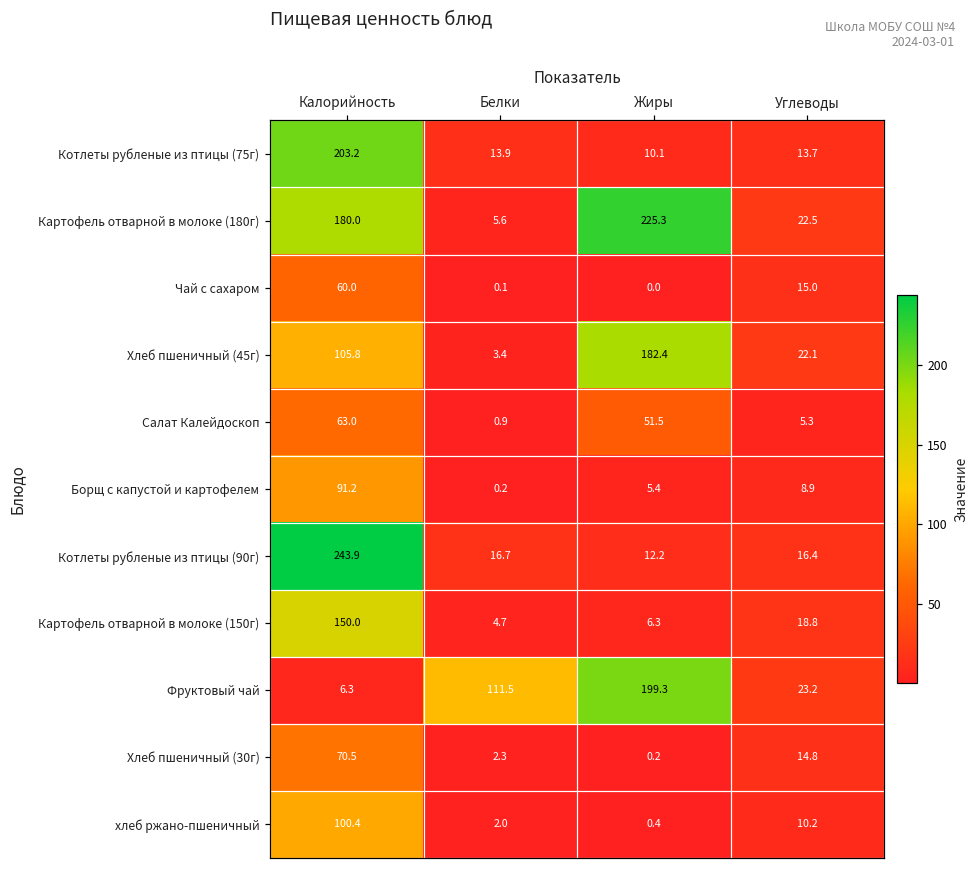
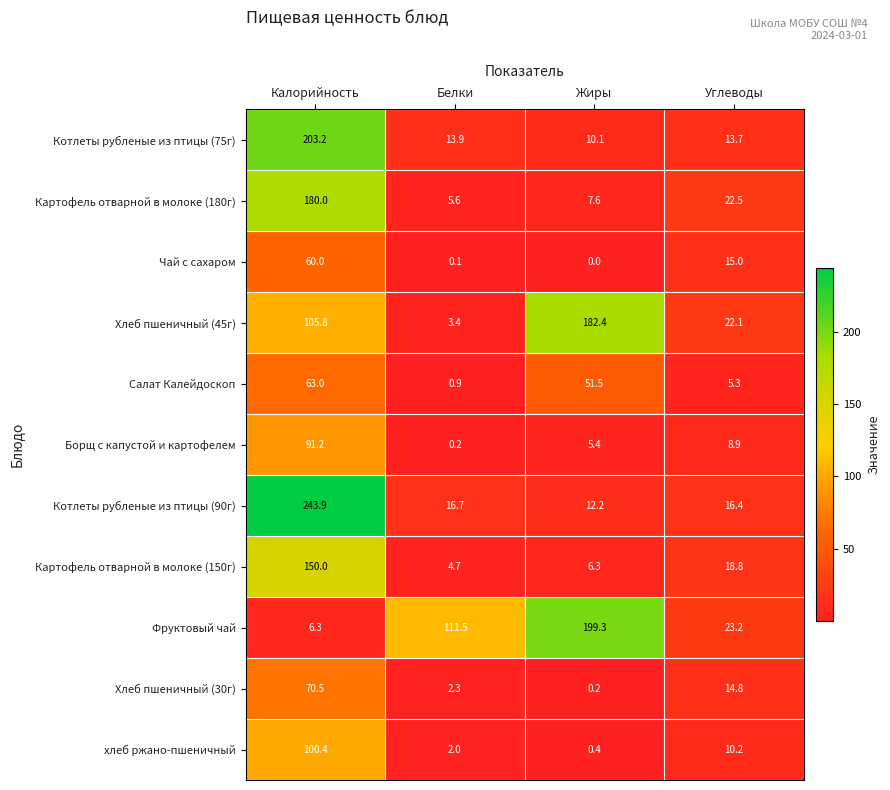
Картофель отварной в молоке (180г), Жиры: 225.3 -> 7.6
